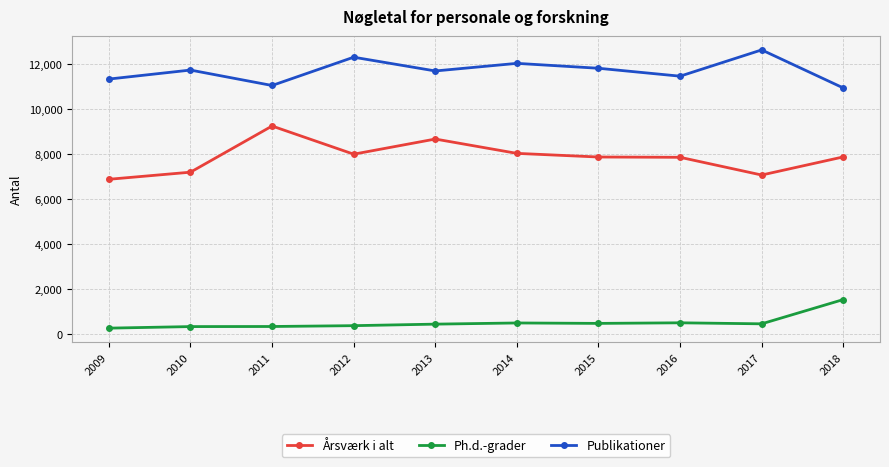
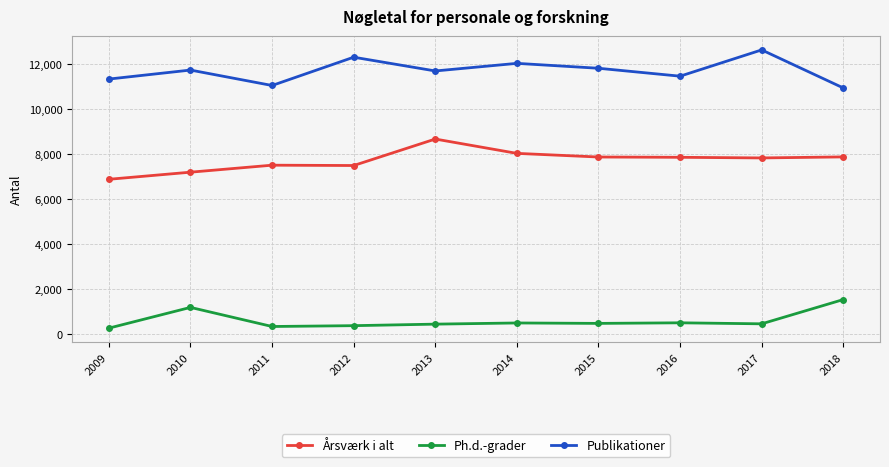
Ph.d.-grader, 2010: 300 -> 1,200
Årsværk i alt, 2011: 9,200 -> 7,500
Årsværk i alt, 2012: 8,000 -> 7,500
Årsværk i alt, 2017: 7,100 -> 7,800
